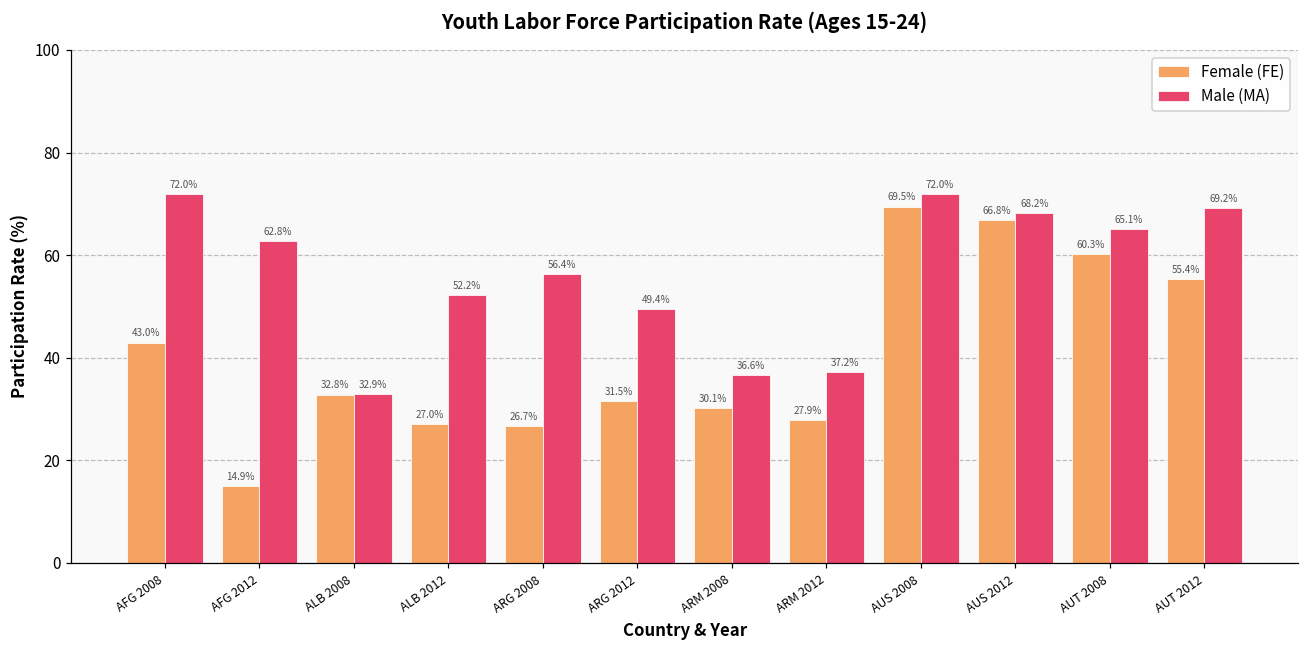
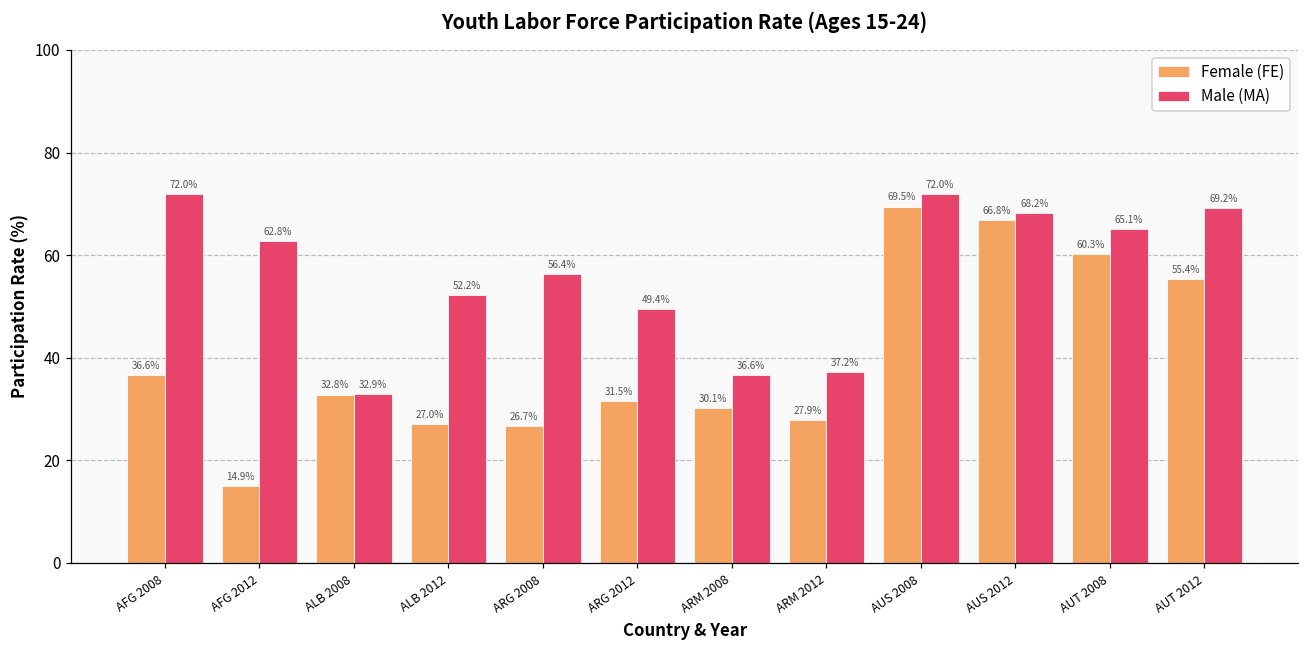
Female (FE), AFG 2008: 43.0% -> 36.6%
